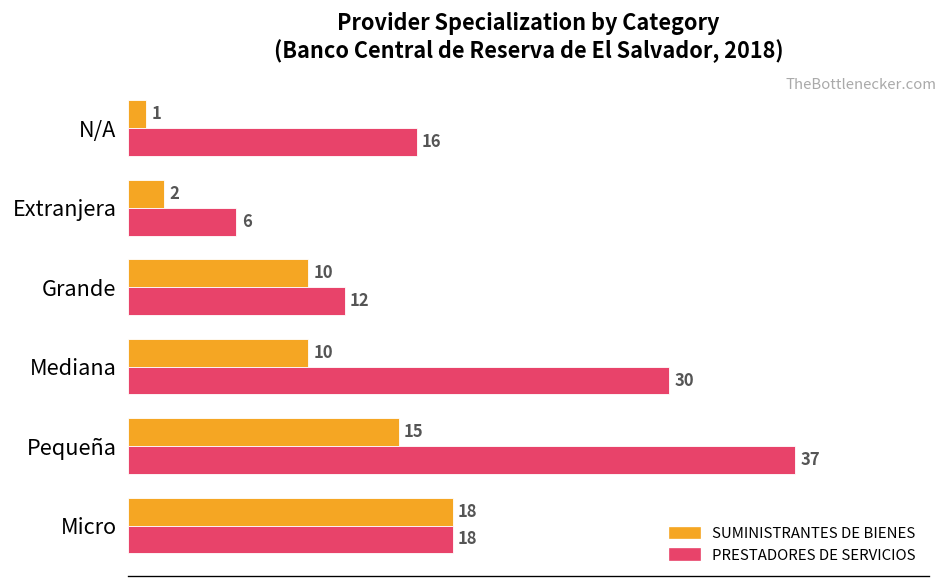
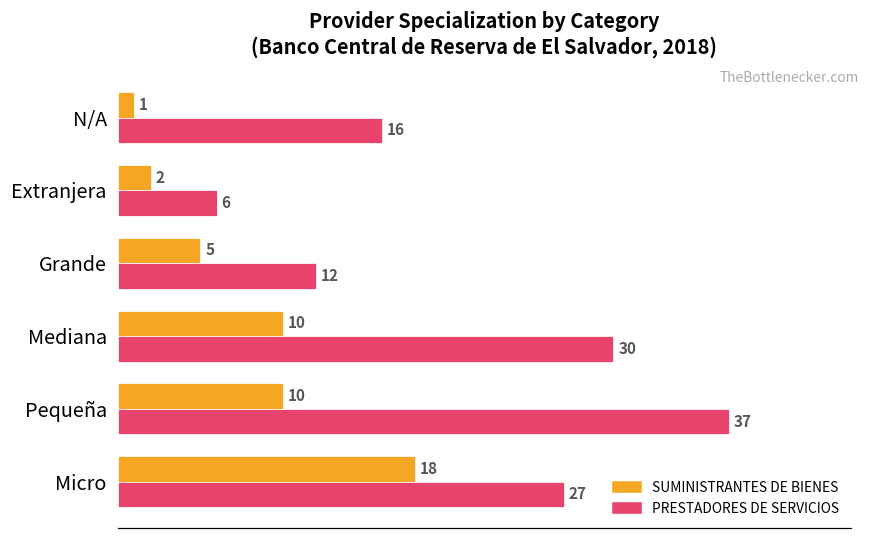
SUMINISTRANTES DE BIENES, Grande: 10 -> 5
SUMINISTRANTES DE BIENES, Pequeña: 15 -> 10
PRESTADORES DE SERVICIOS, Micro: 18 -> 27
